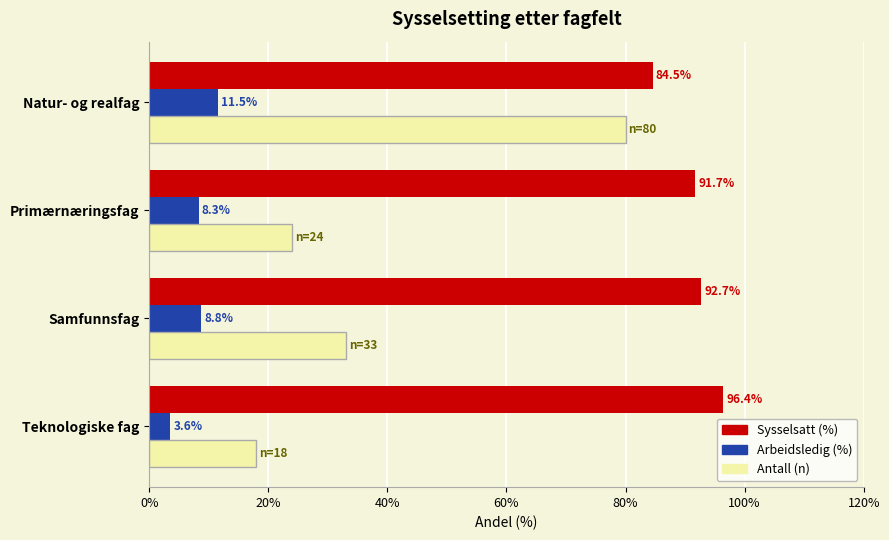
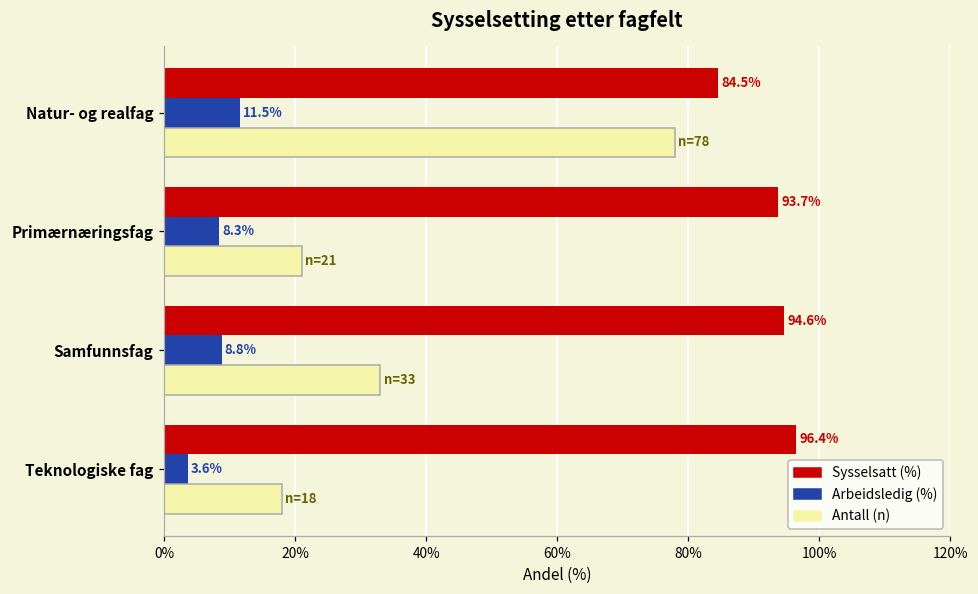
Antall (n), Natur- og realfag: 80 -> 78
Sysselsatt (%), Primærnæringsfag: 91.7% -> 93.7%
Antall (n), Primærnæringsfag: 24 -> 21
Sysselsatt (%), Samfunnsfag: 92.7% -> 94.6%
